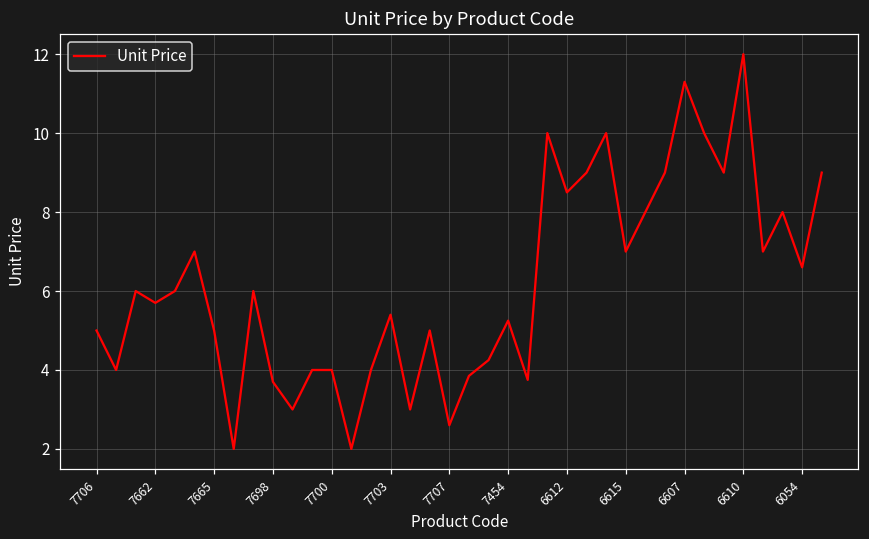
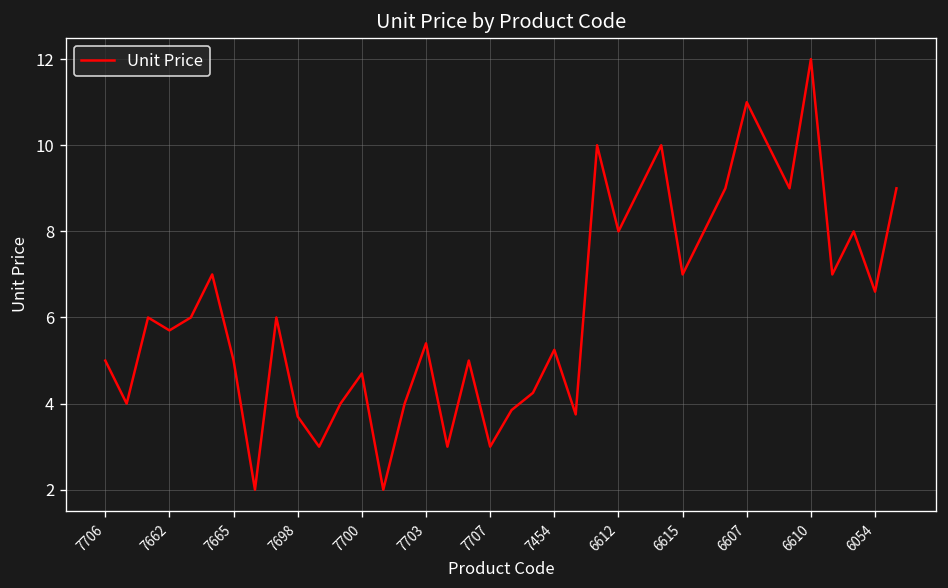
7700: 4.0 -> 4.7
7707: 2.6 -> 3.0
6612: 8.5 -> 8.0
6607: 11.3 -> 11.0
